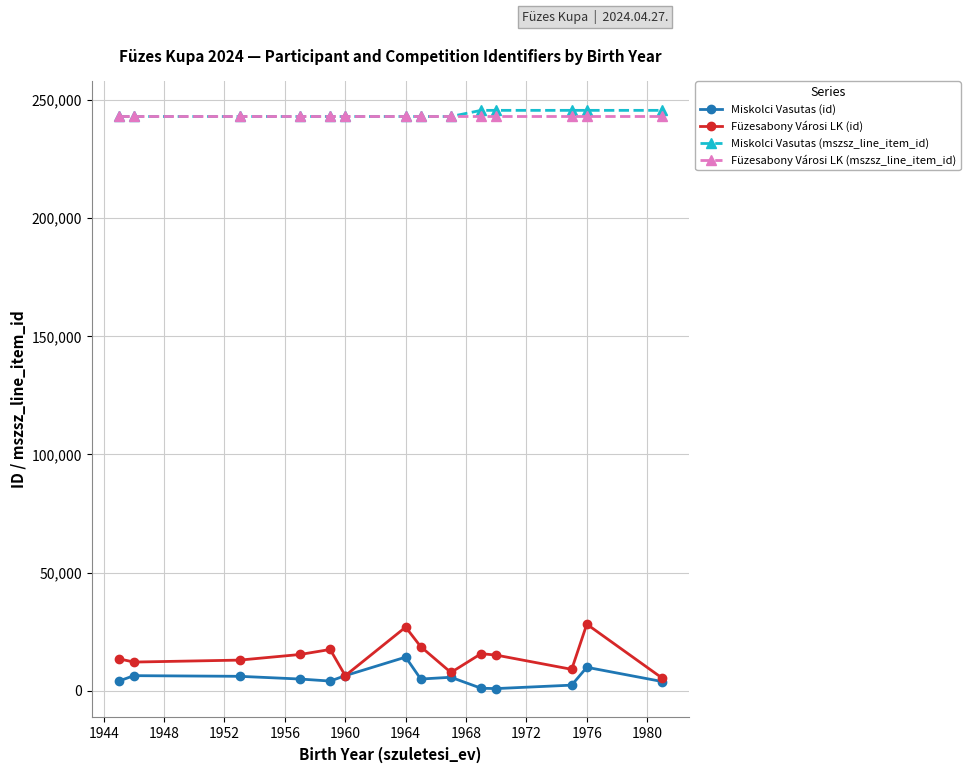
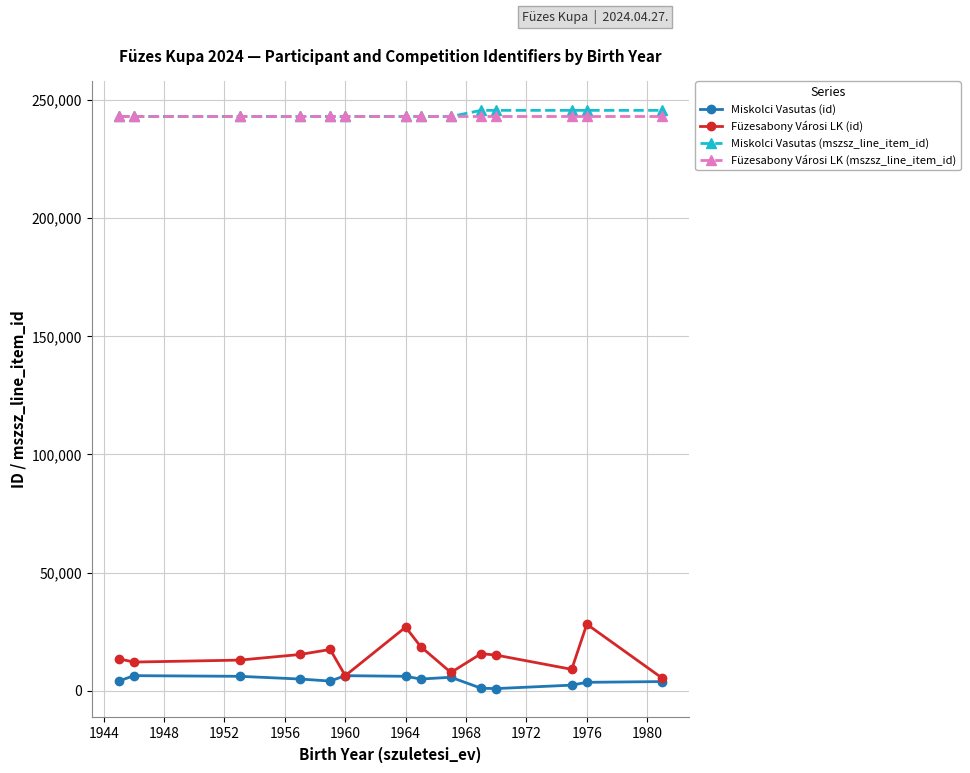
Miskolci Vasutas (id), 1964: 14,000 -> 6,000
Miskolci Vasutas (id), 1976: 10,000 -> 4,000
